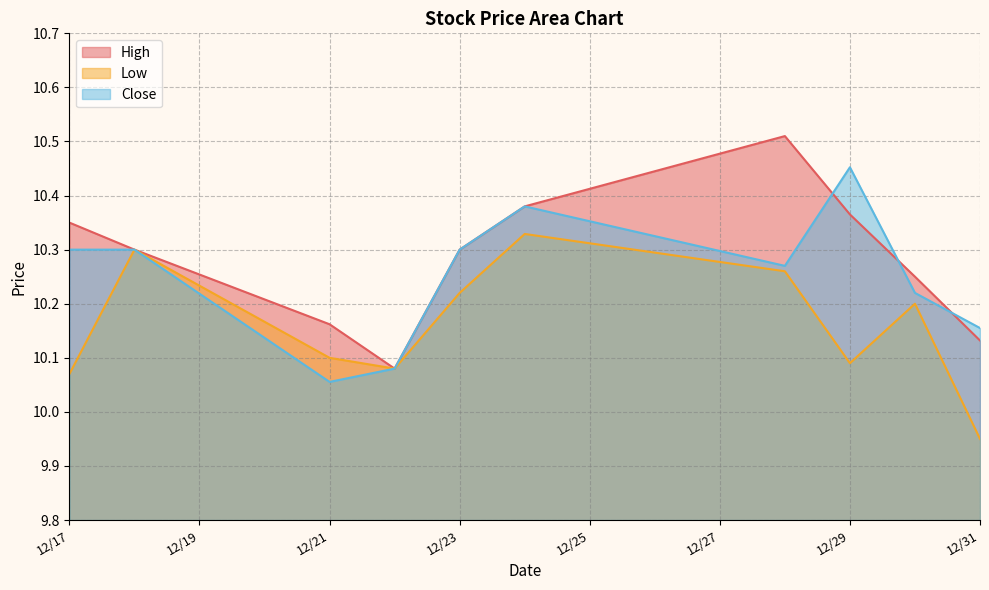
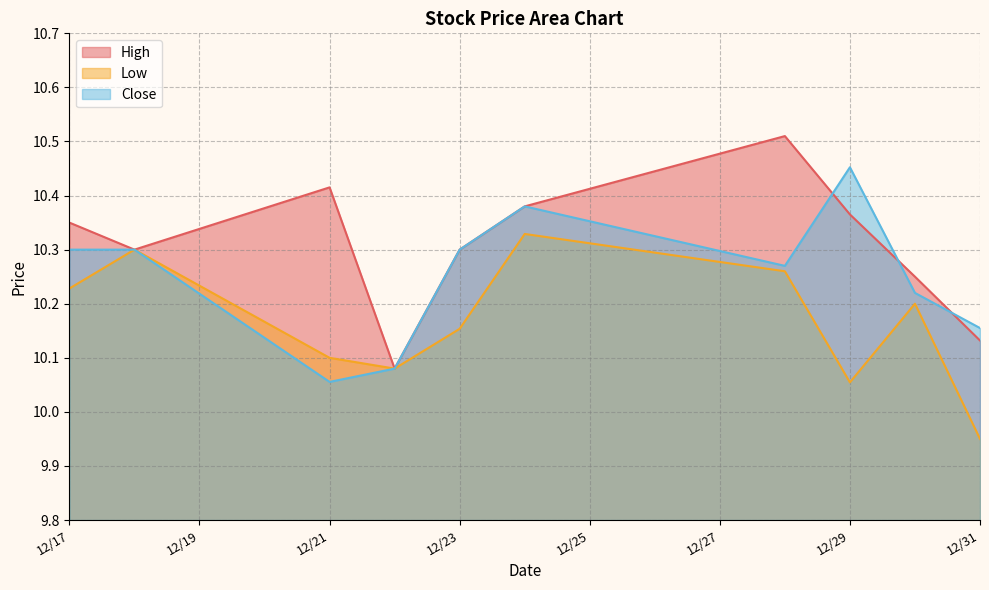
Low, 12/17: 10.07 -> 10.23
High, 12/21: 10.16 -> 10.42
Low, 12/23: 10.22 -> 10.15
Low, 12/29: 10.09 -> 10.05
